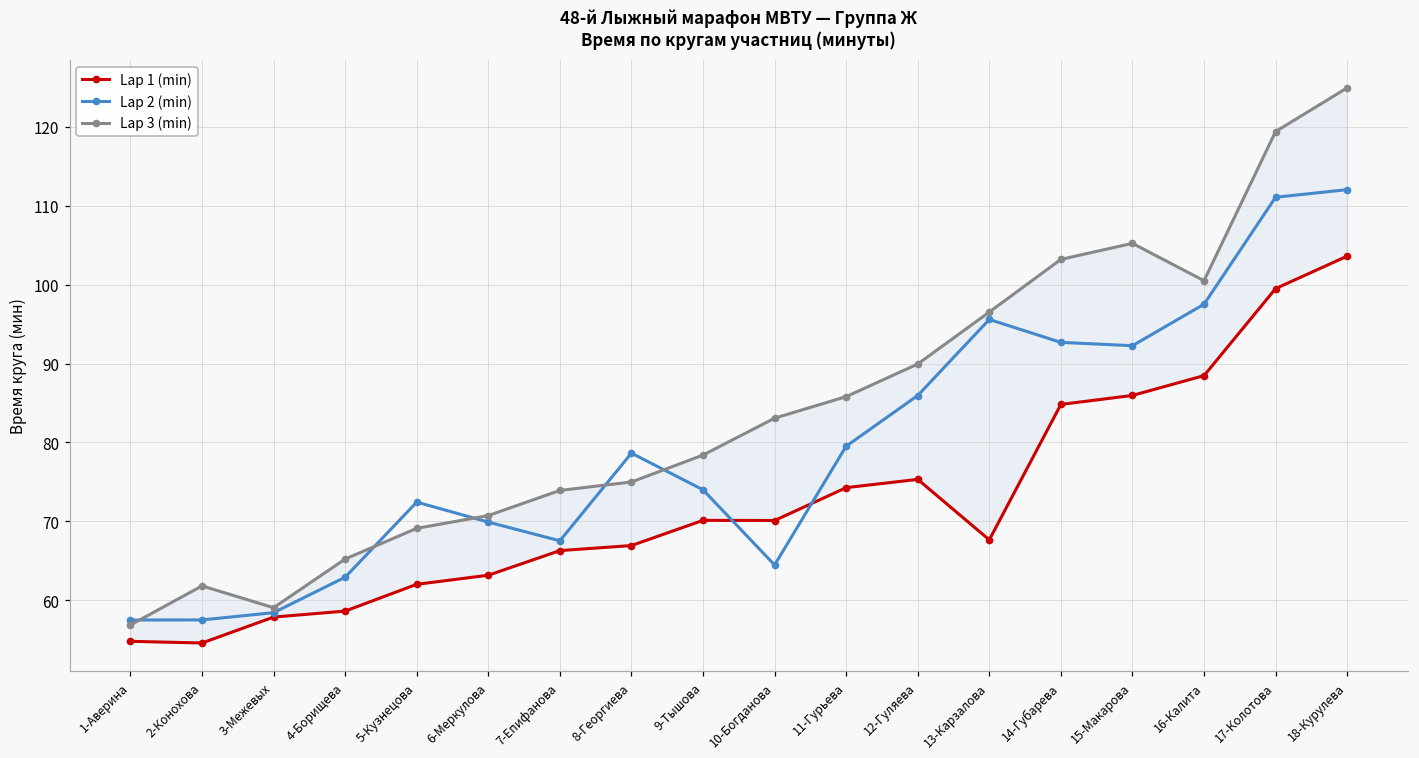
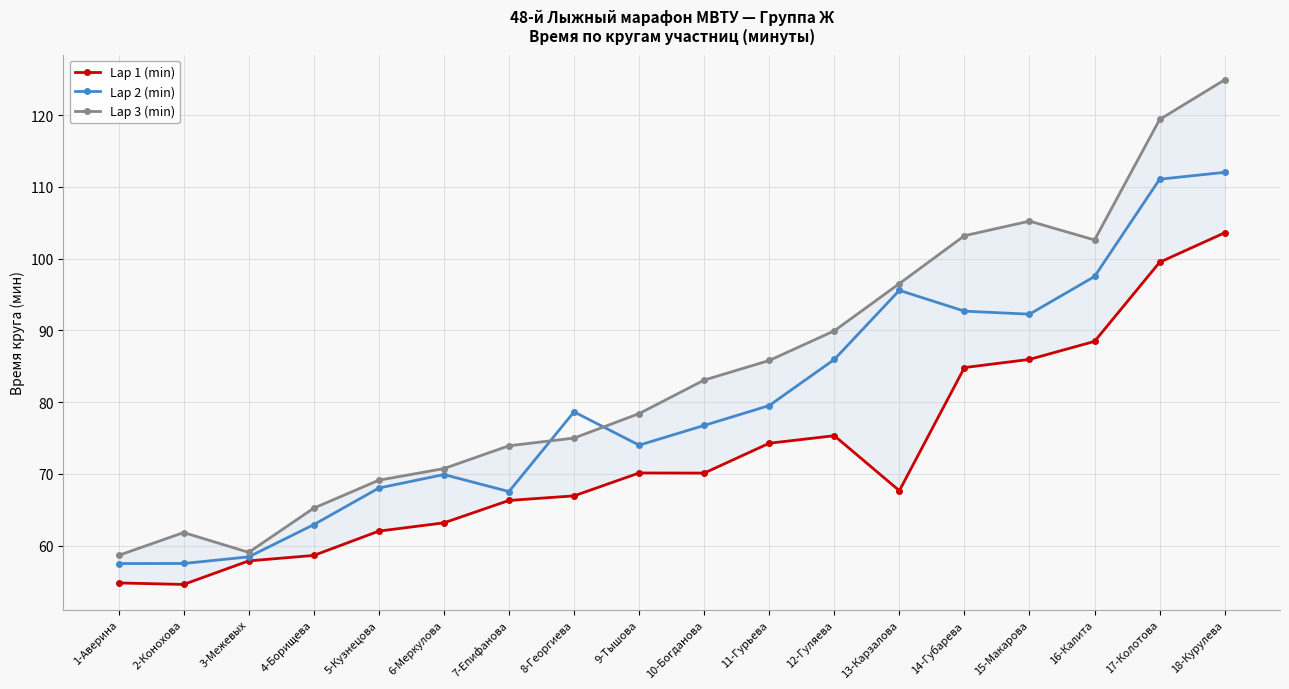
Lap 3 (min), 1-Аверина: 57 -> 59
Lap 2 (min), 5-Кузнецова: 72 -> 68
Lap 2 (min), 10-Богданова: 64 -> 77
Lap 3 (min), 16-Калита: 100 -> 103
